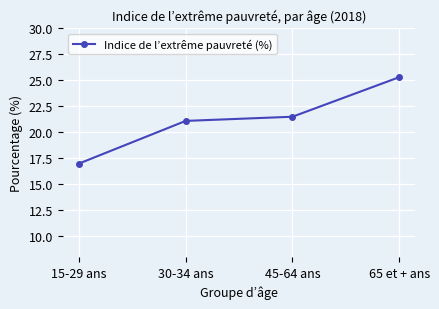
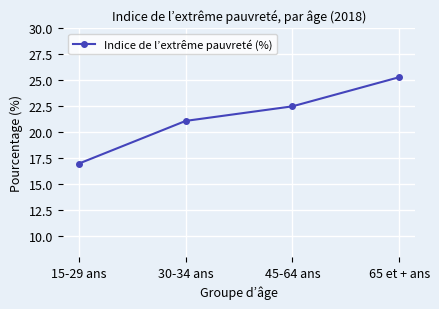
45-64 ans: 21.5 -> 22.5
